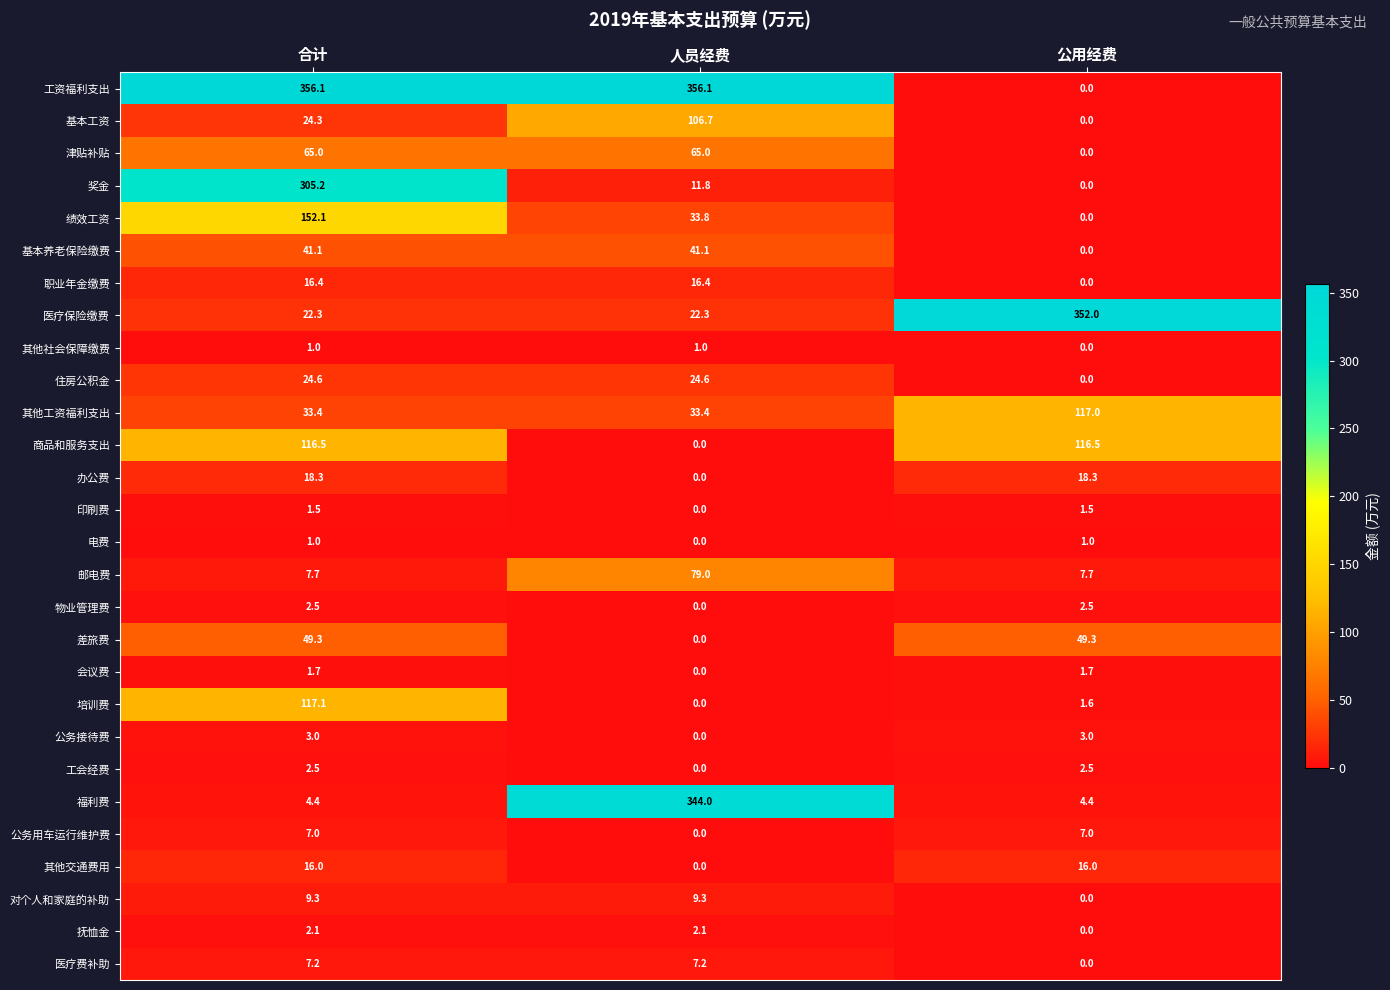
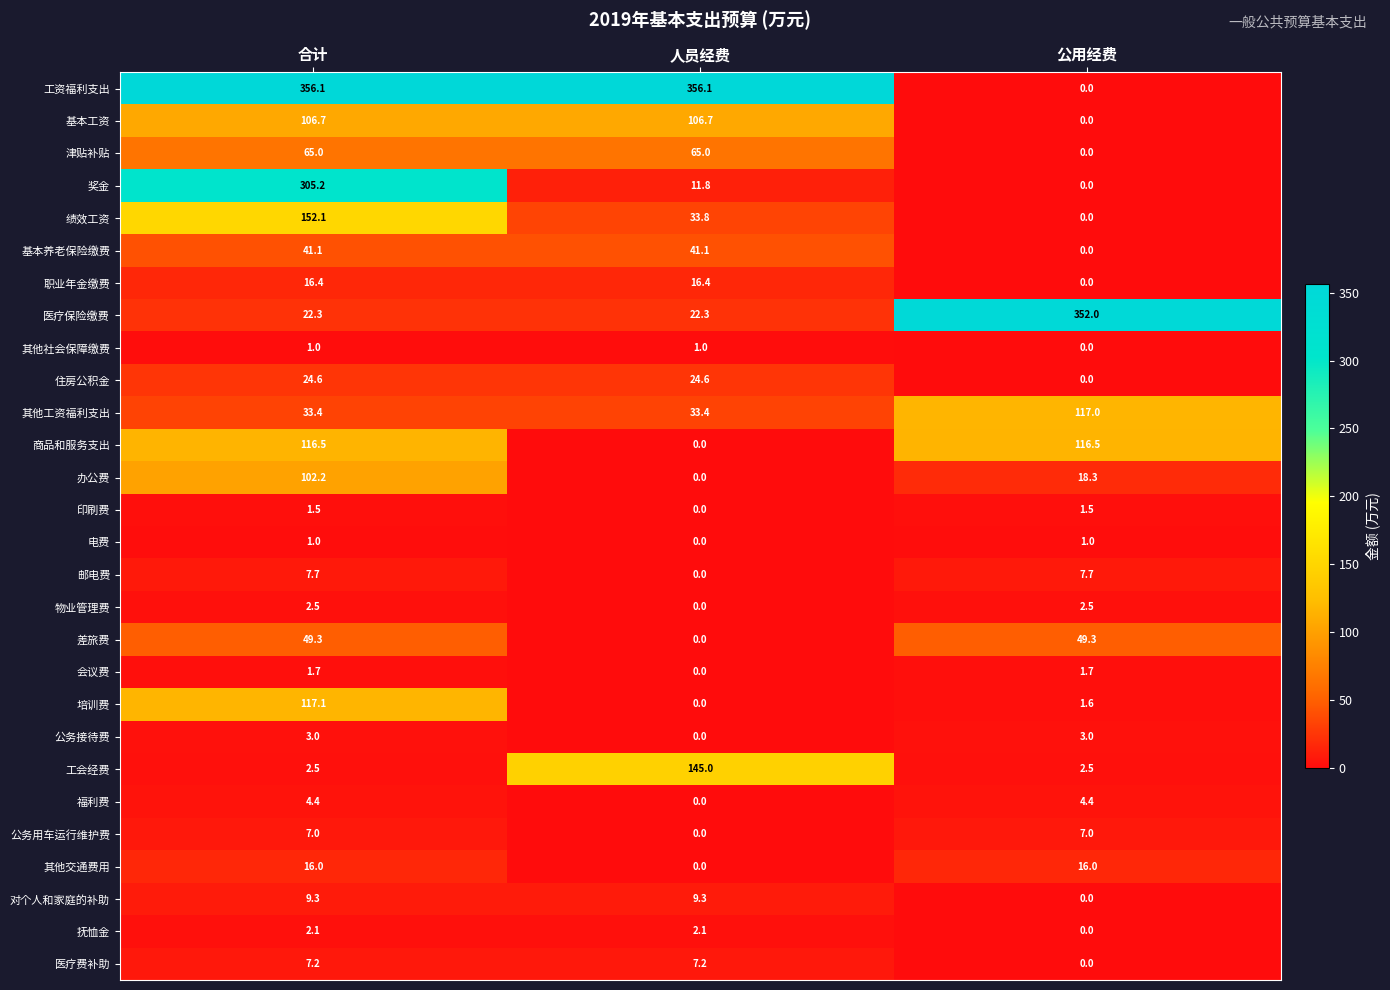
基本工资, 合计: 24.3 -> 106.7
办公费, 合计: 18.3 -> 102.2
邮电费, 人员经费: 79.0 -> 0.0
工会经费, 人员经费: 0.0 -> 145.0
福利费, 人员经费: 344.0 -> 0.0
